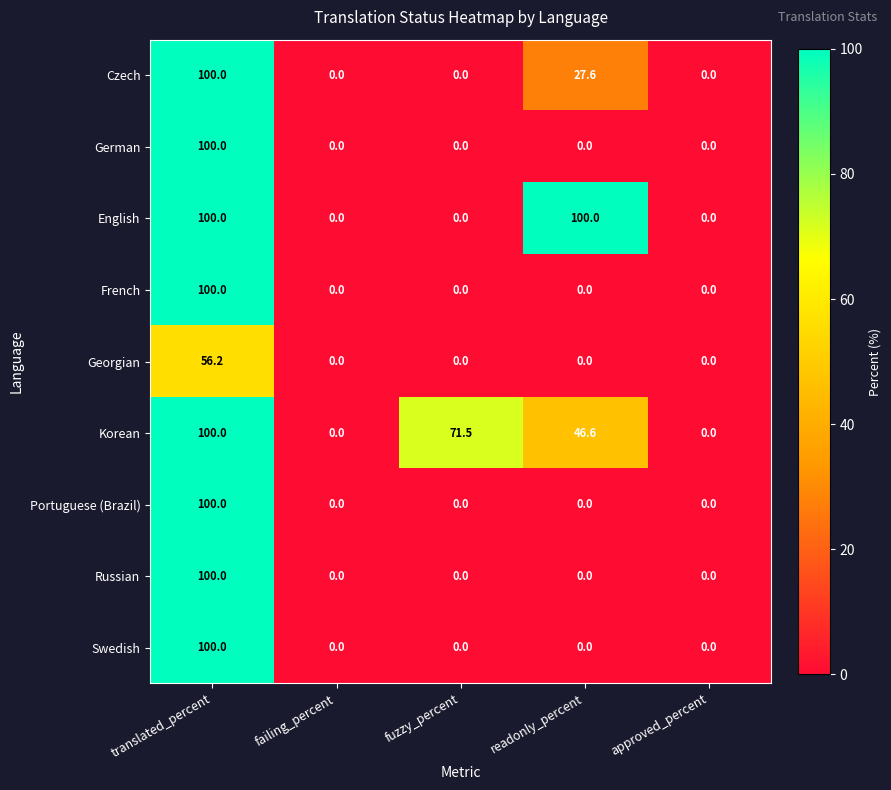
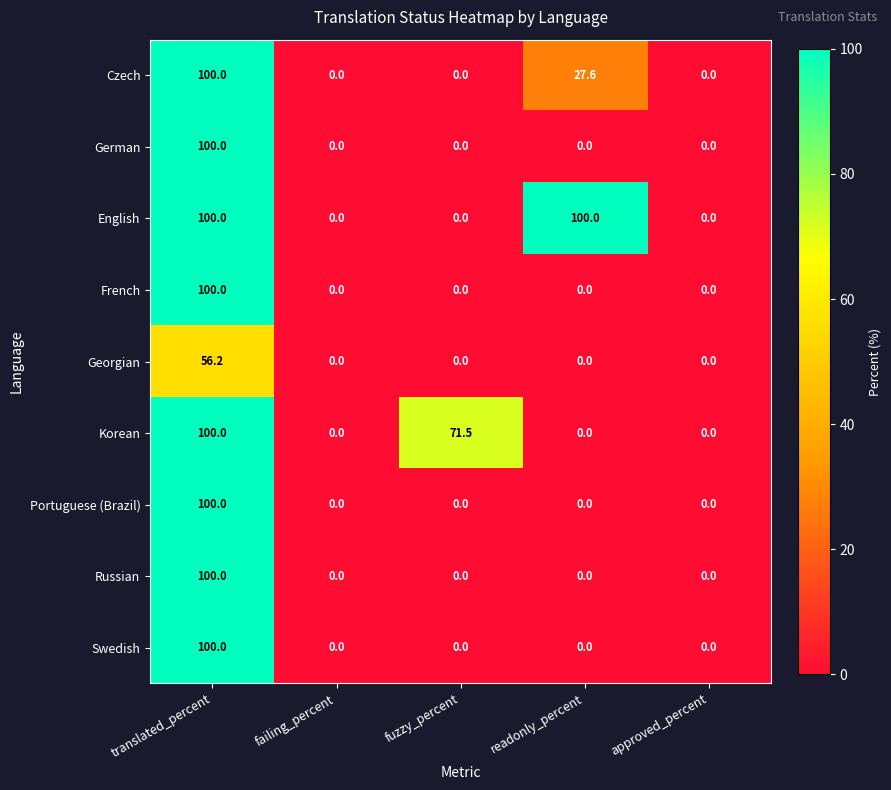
Korean, readonly_percent: 46.6 -> 0.0
